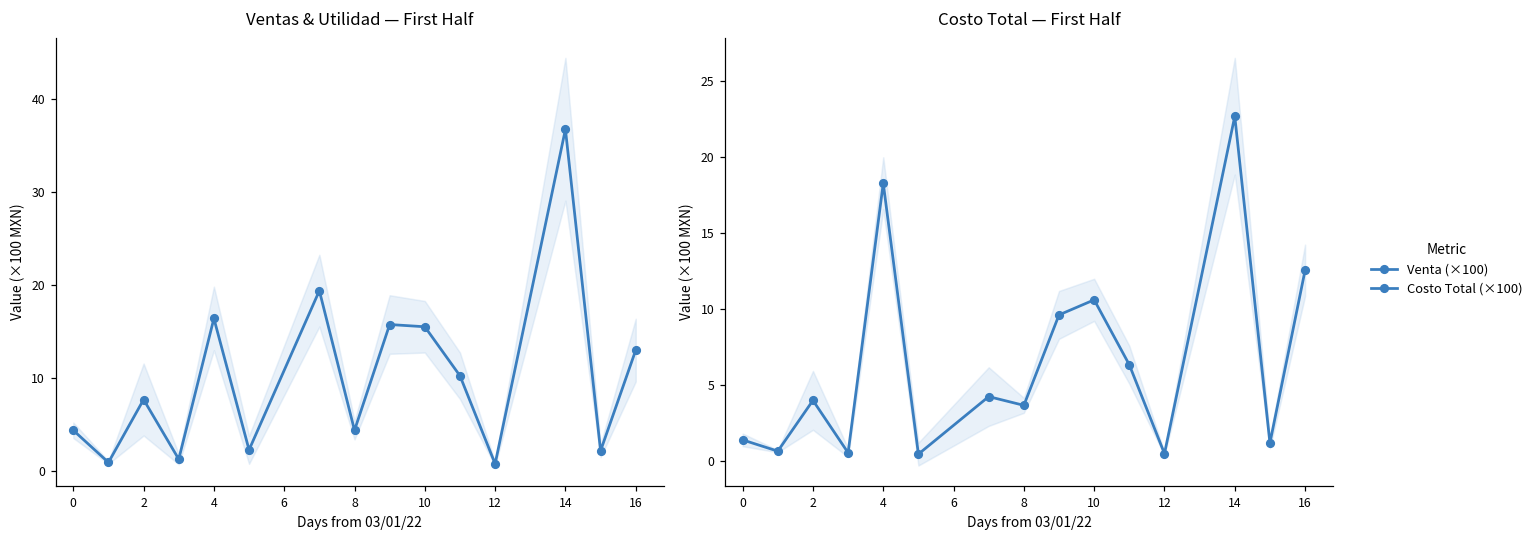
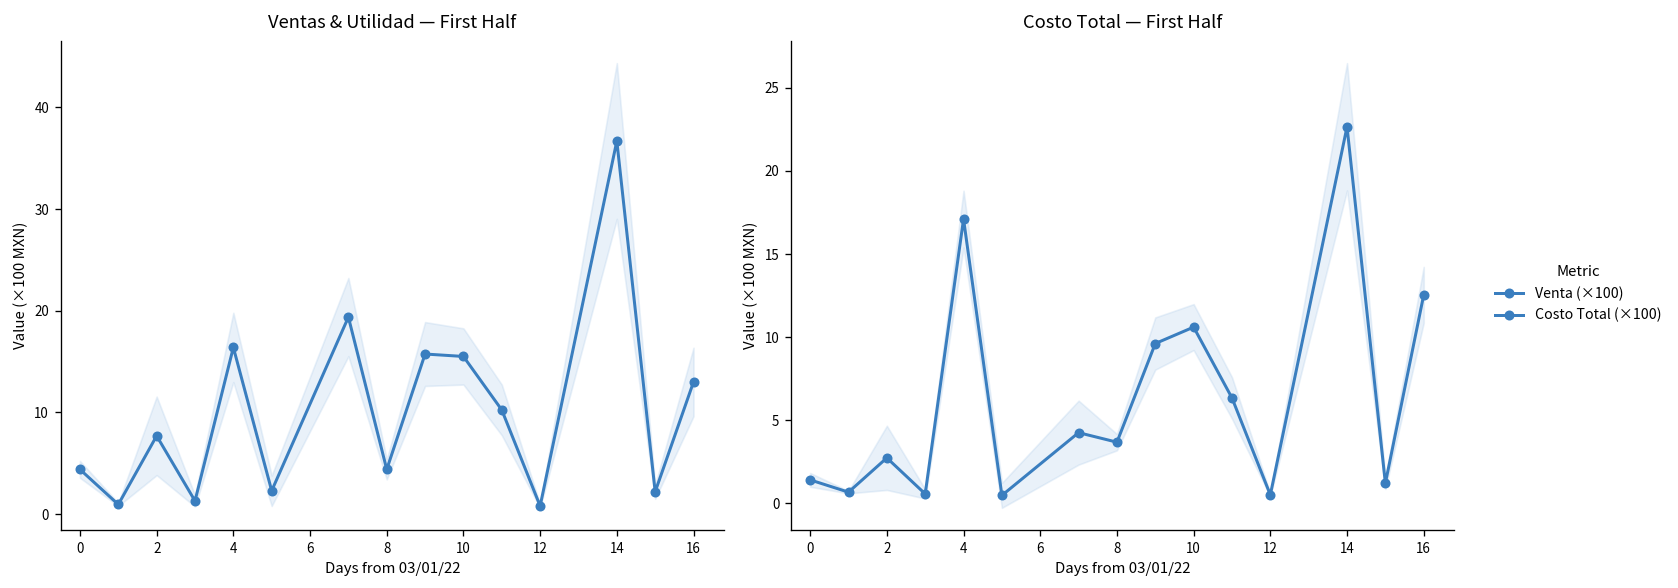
Costo Total — First Half, Costo Total (×100), 2: 4.0 -> 2.7
Costo Total — First Half, Costo Total (×100), 4: 18.3 -> 17.1
